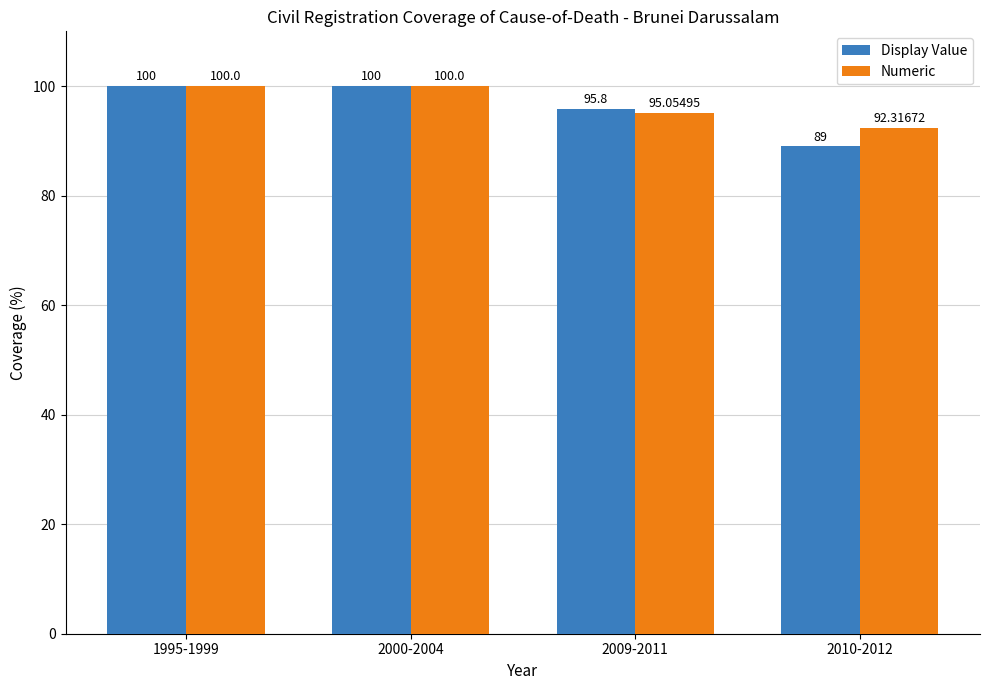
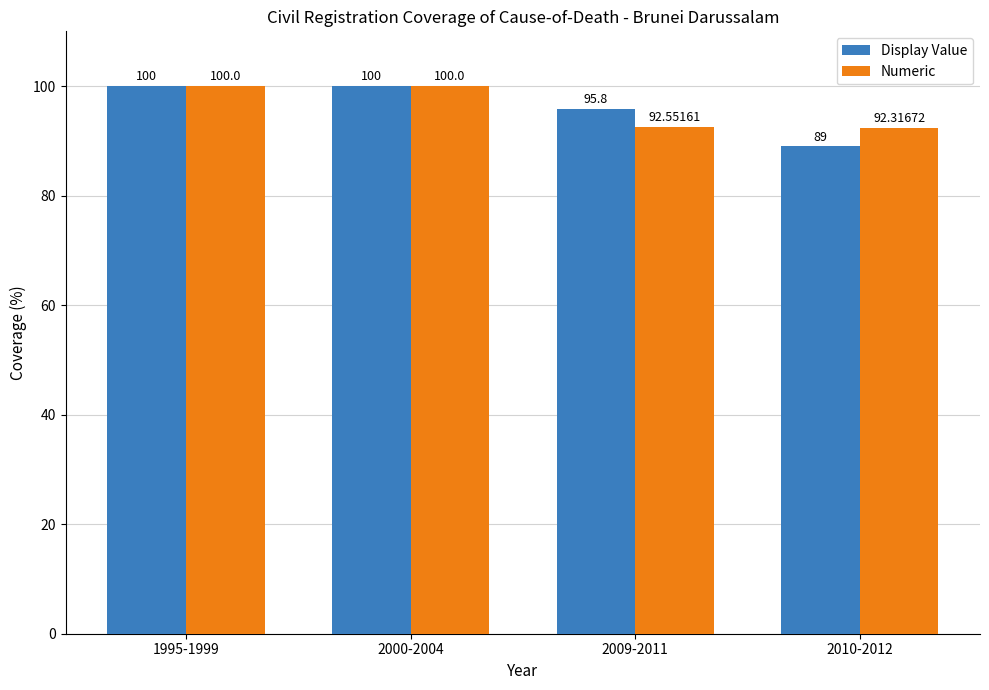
Numeric, 2009-2011: 95.05495 -> 92.55161
